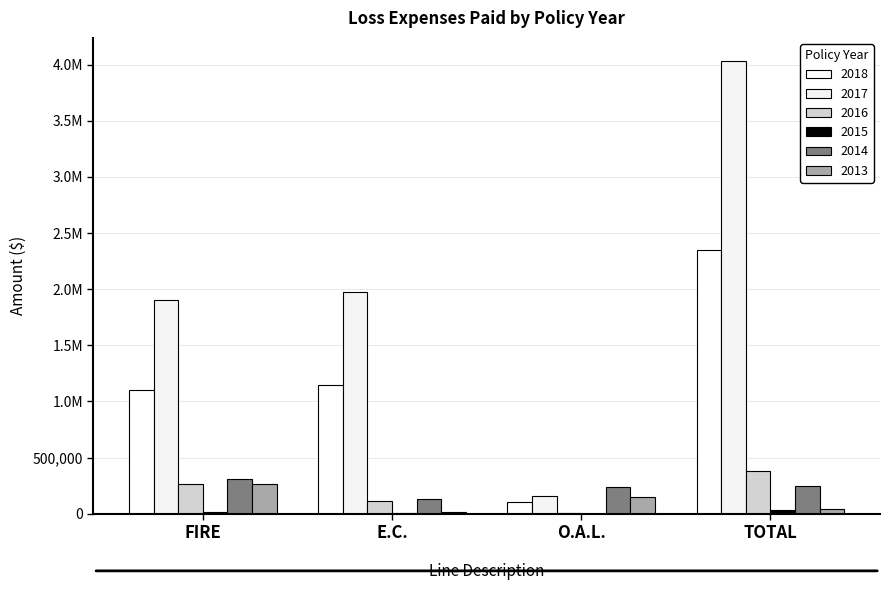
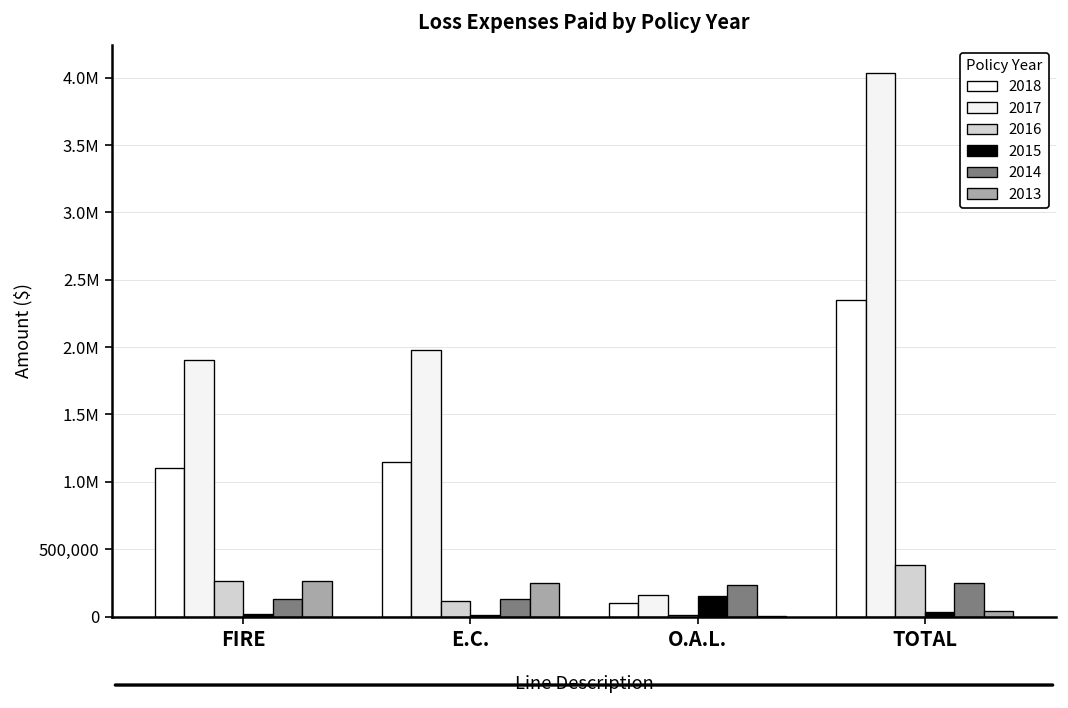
2014, FIRE: 310,000 -> 130,000
2013, E.C.: 10,000 -> 250,000
2015, O.A.L.: 0 -> 150,000
2013, O.A.L.: 140,000 -> 0
